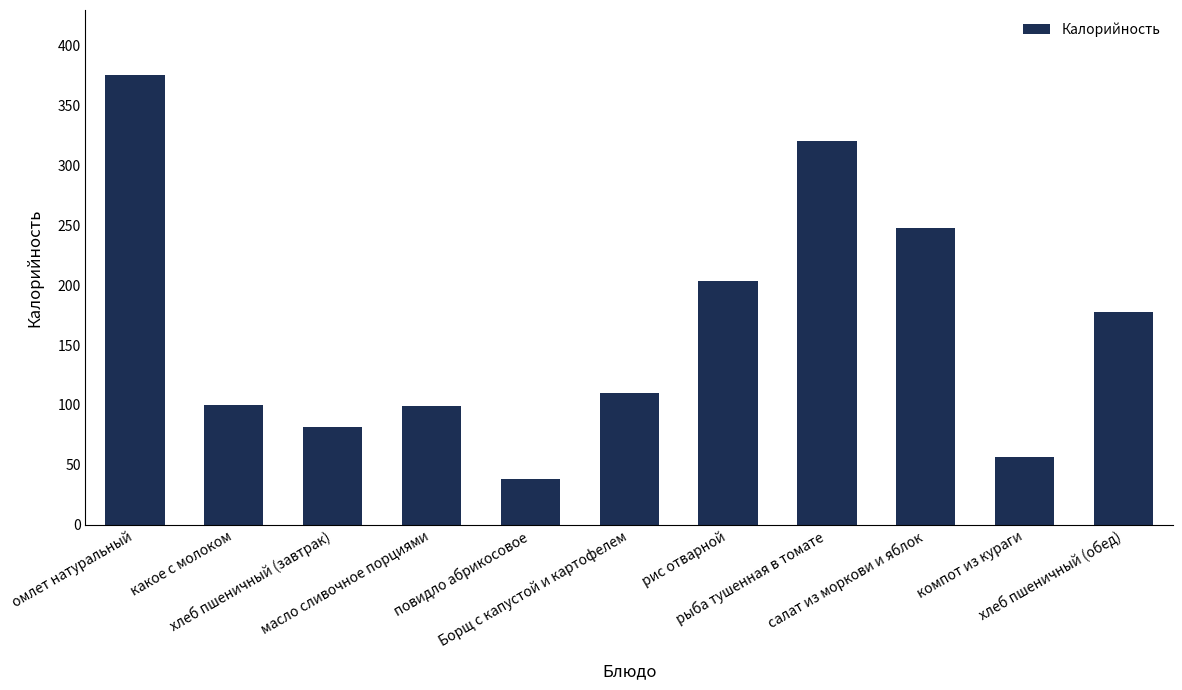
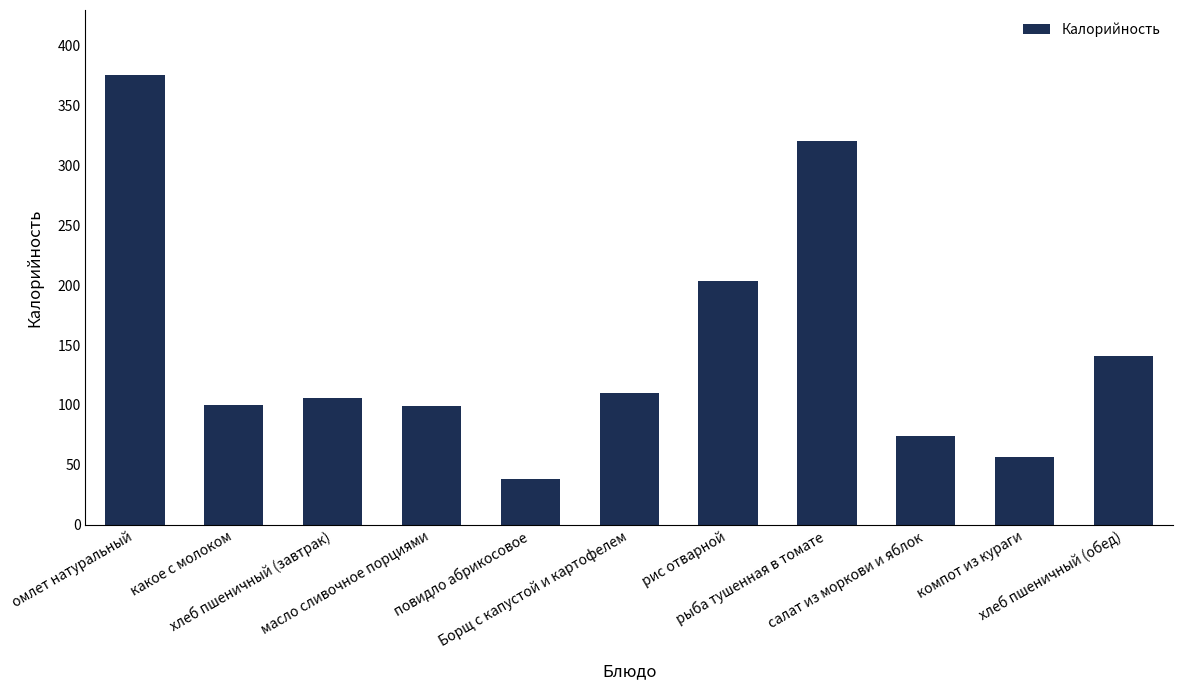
хлеб пшеничный (завтрак): 82 -> 106
салат из моркови и яблок: 248 -> 74
хлеб пшеничный (обед): 177 -> 141
